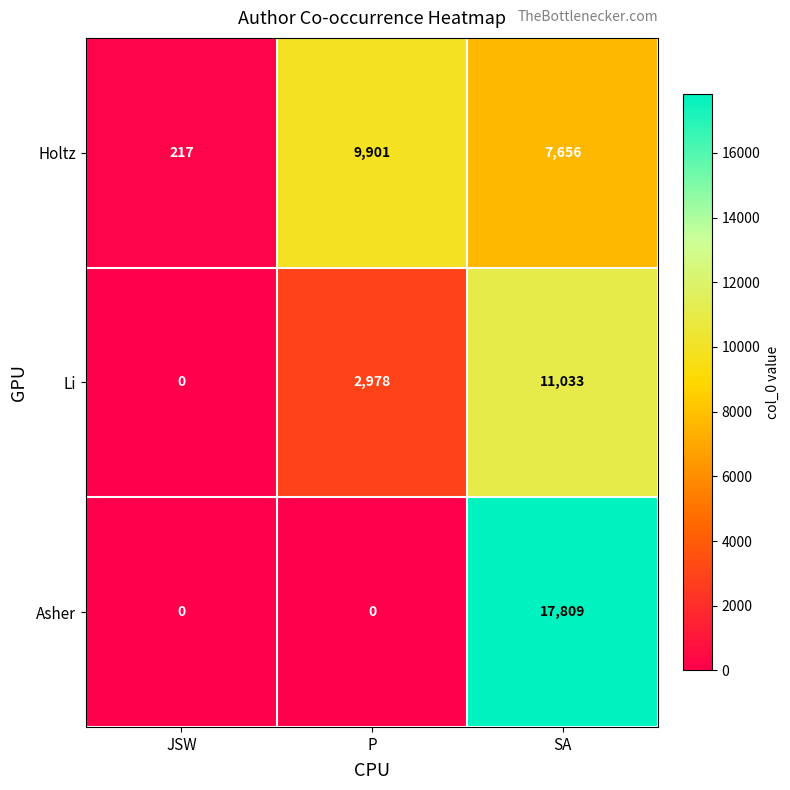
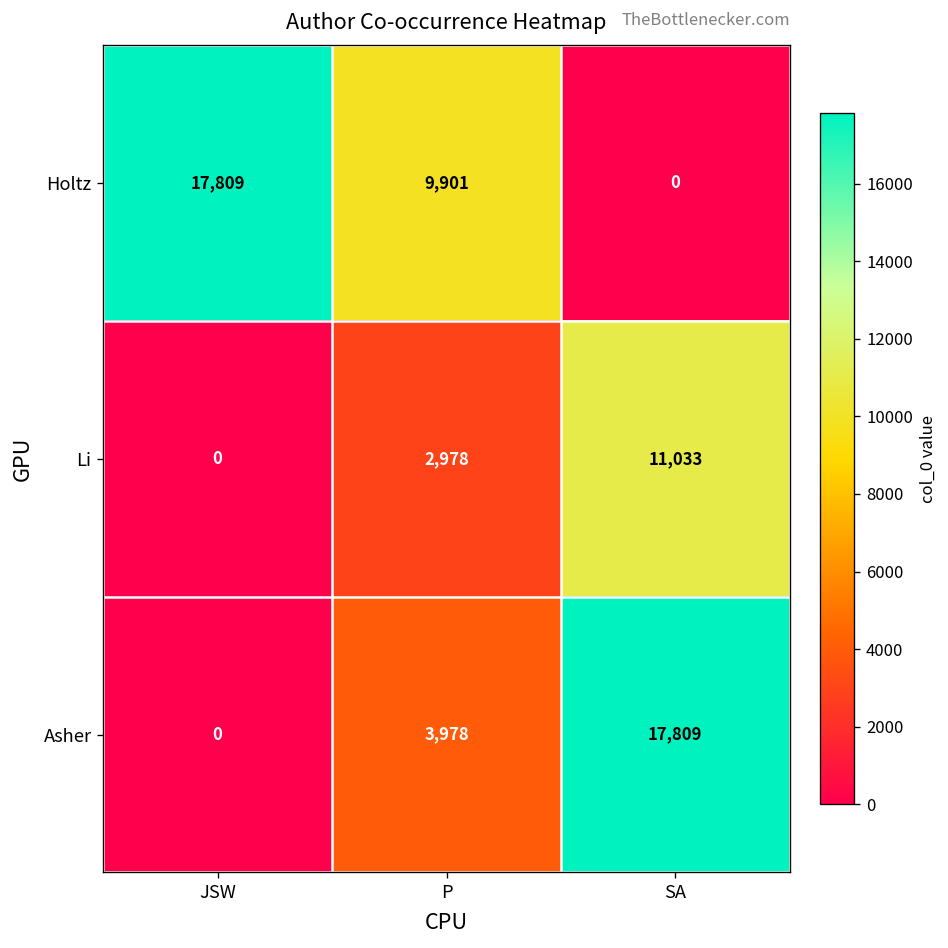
Holtz, JSW: 217 -> 17,809
Holtz, SA: 7,656 -> 0
Asher, P: 0 -> 3,978
